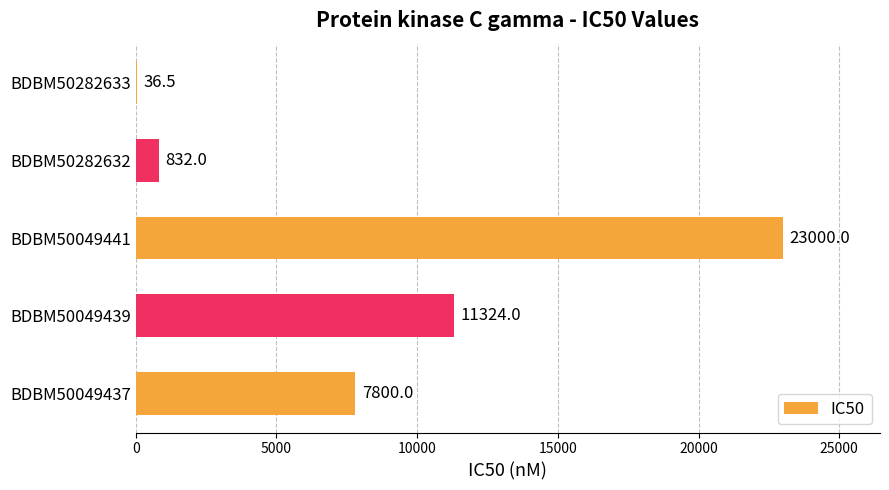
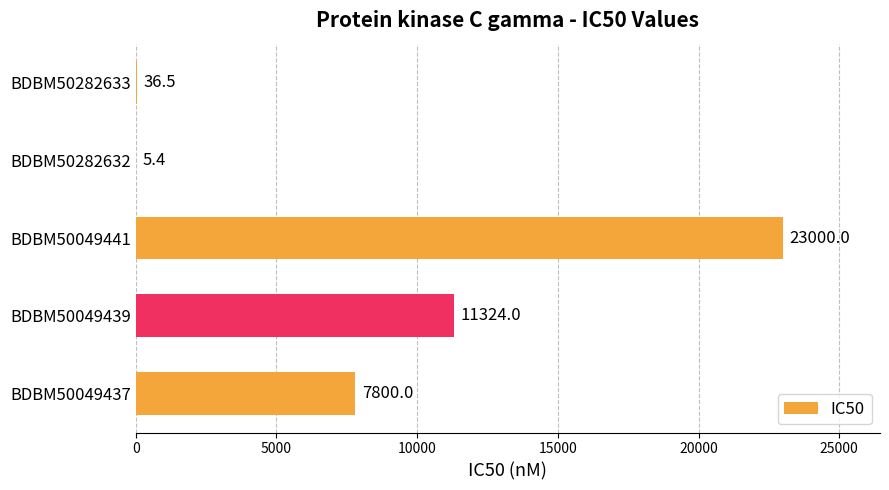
BDBM50282632: 832.0 -> 5.4
